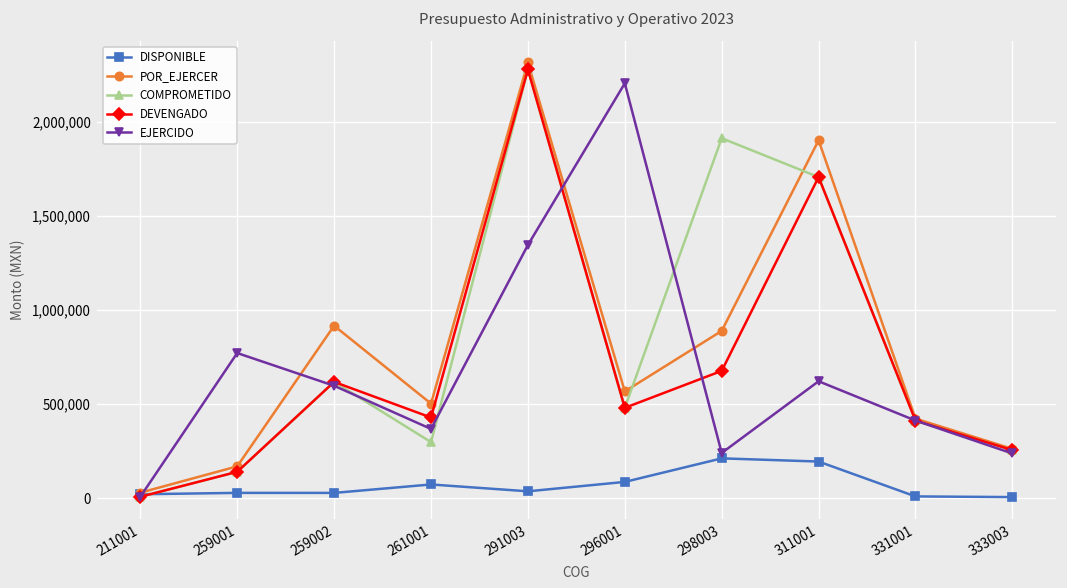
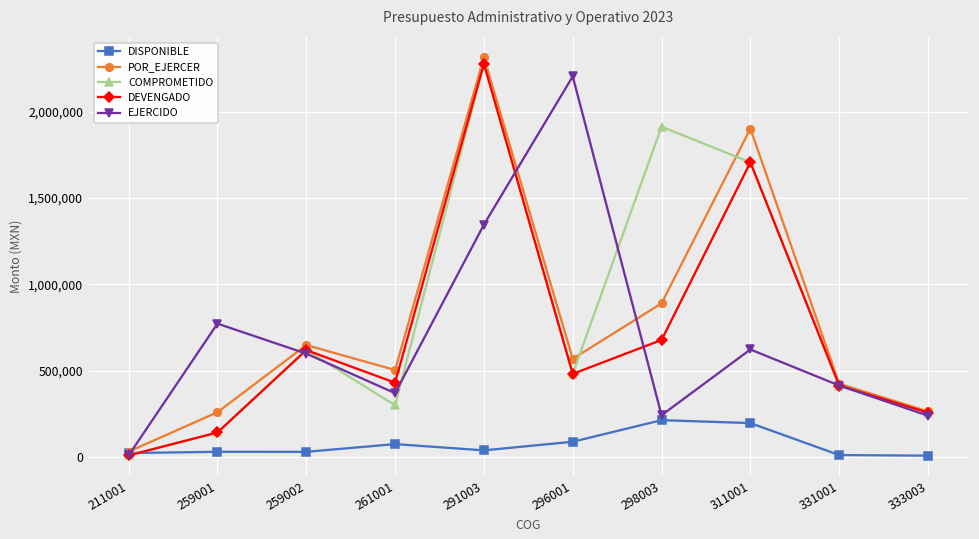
POR_EJERCER, 259001: 170,000 -> 260,000
POR_EJERCER, 259002: 920,000 -> 650,000
